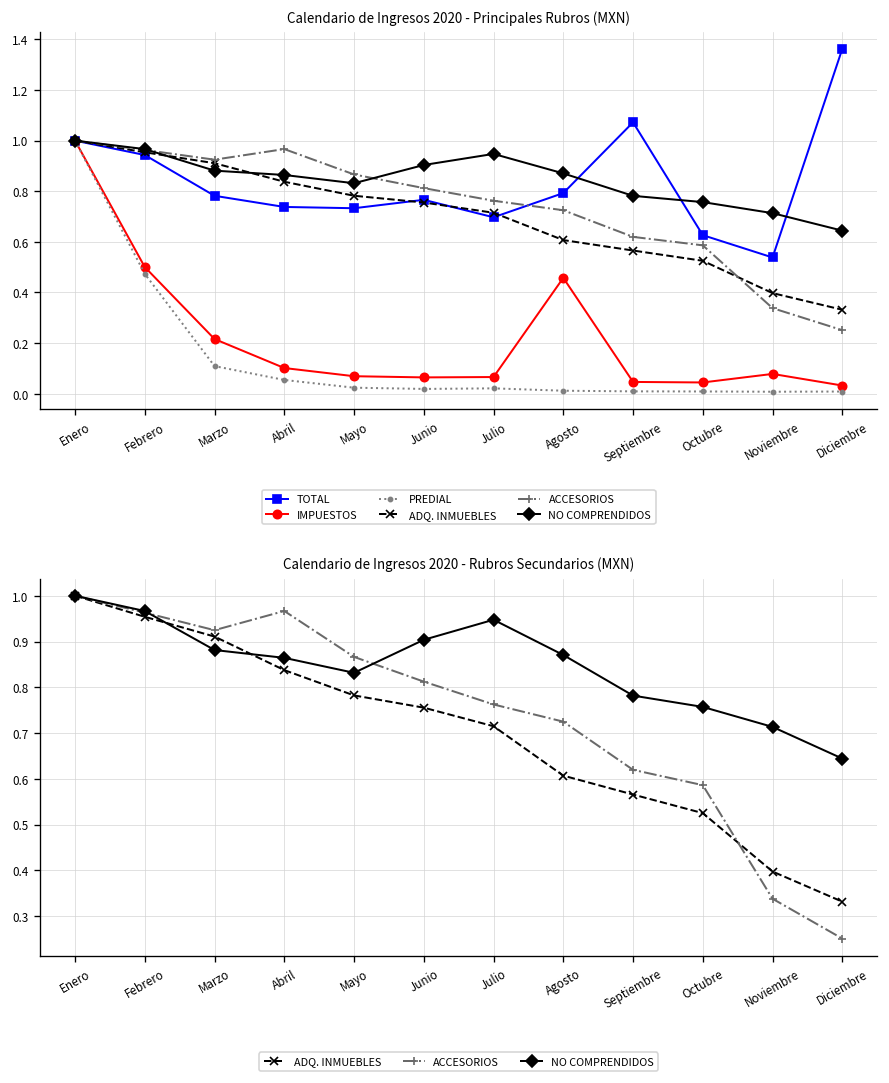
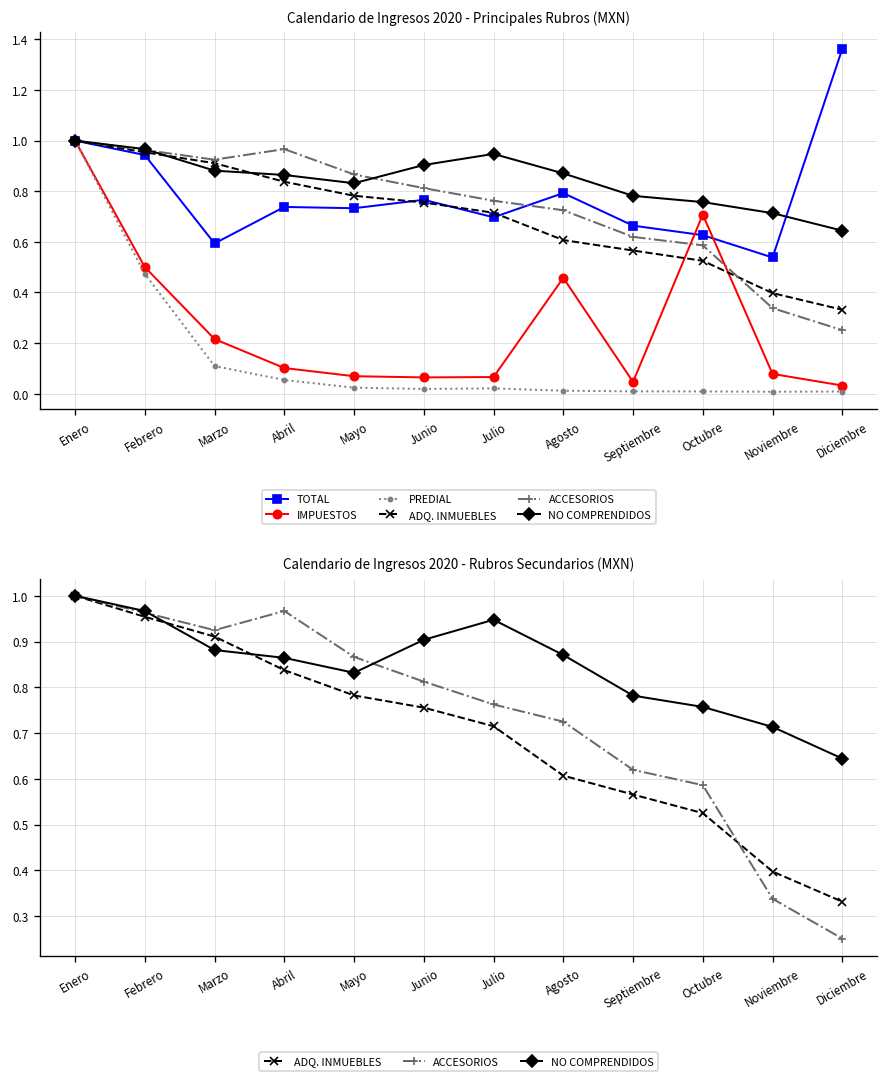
Calendario de Ingresos 2020 - Principales Rubros (MXN), TOTAL, Marzo: 0.78 -> 0.59
Calendario de Ingresos 2020 - Principales Rubros (MXN), TOTAL, Septiembre: 1.07 -> 0.66
Calendario de Ingresos 2020 - Principales Rubros (MXN), IMPUESTOS, Octubre: 0.04 -> 0.71
